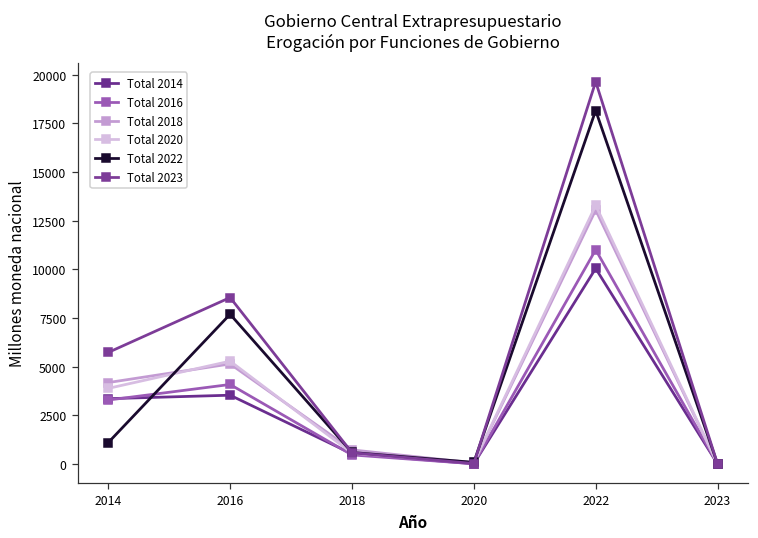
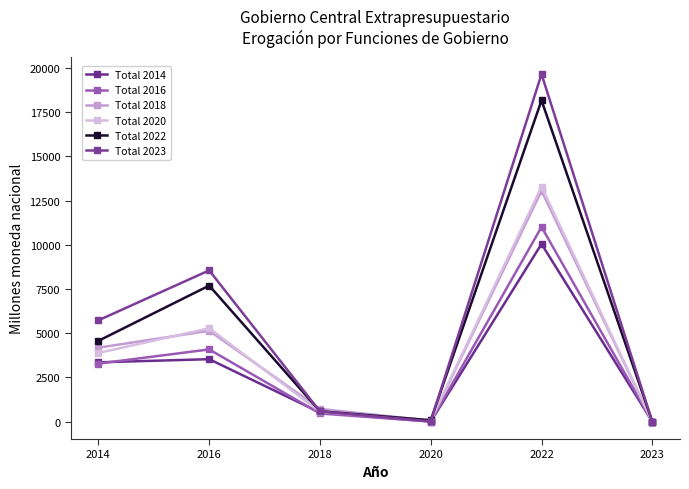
Total 2022, 2014: 1100 -> 4600
